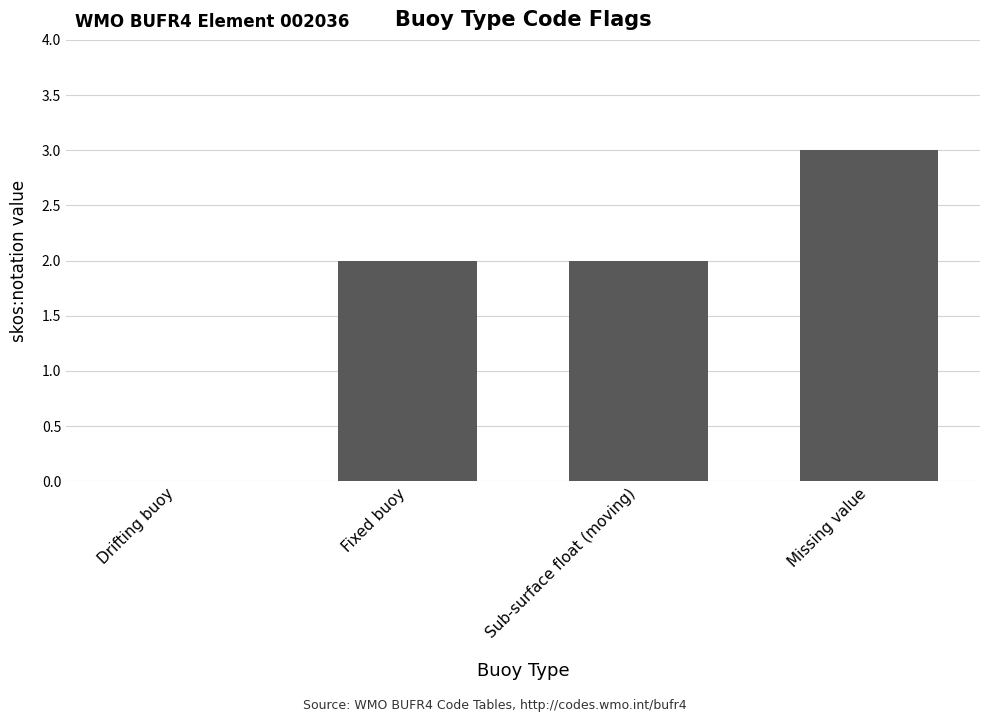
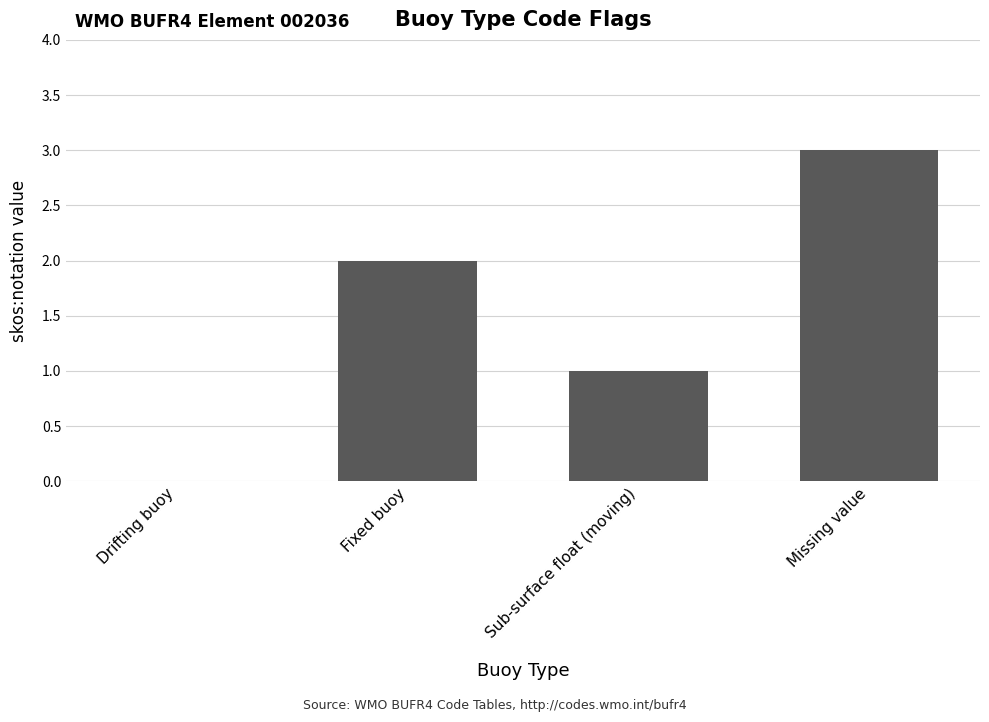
Sub-surface float (moving): 2 -> 1
